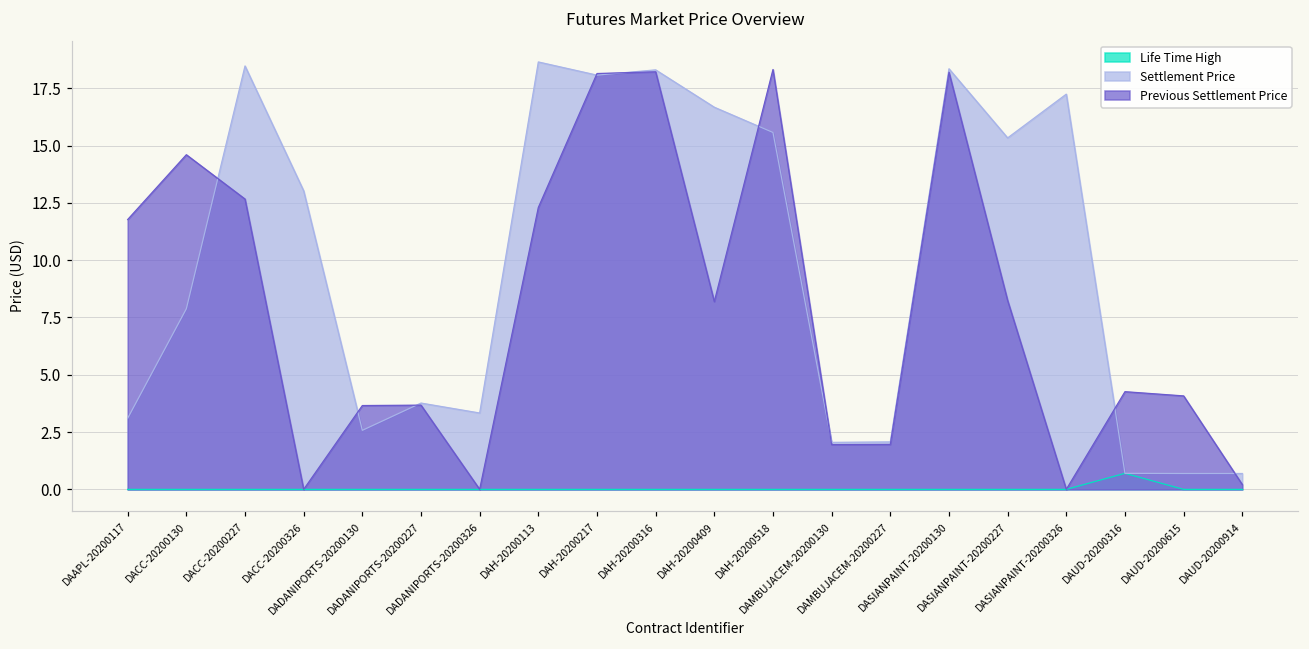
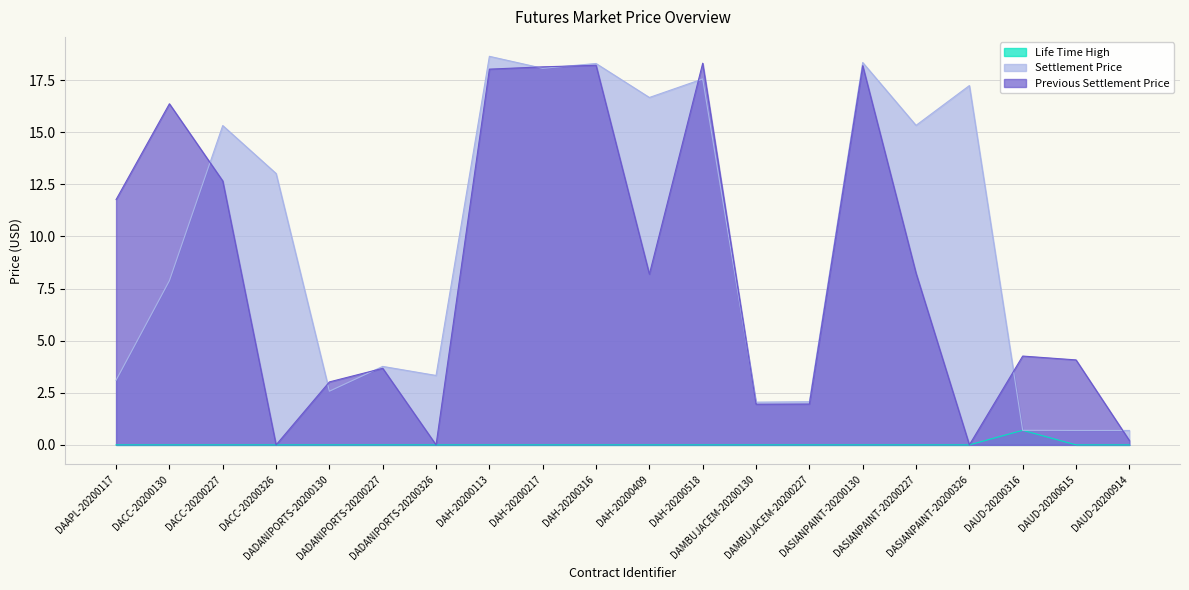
Previous Settlement Price, DACC-20200130: 14.6 -> 16.4
Settlement Price, DACC-20200227: 18.5 -> 15.3
Previous Settlement Price, DADANIPORTS-20200130: 3.7 -> 3.0
Previous Settlement Price, DAH-20200113: 12.3 -> 18.0
Settlement Price, DAH-20200518: 15.6 -> 17.6
